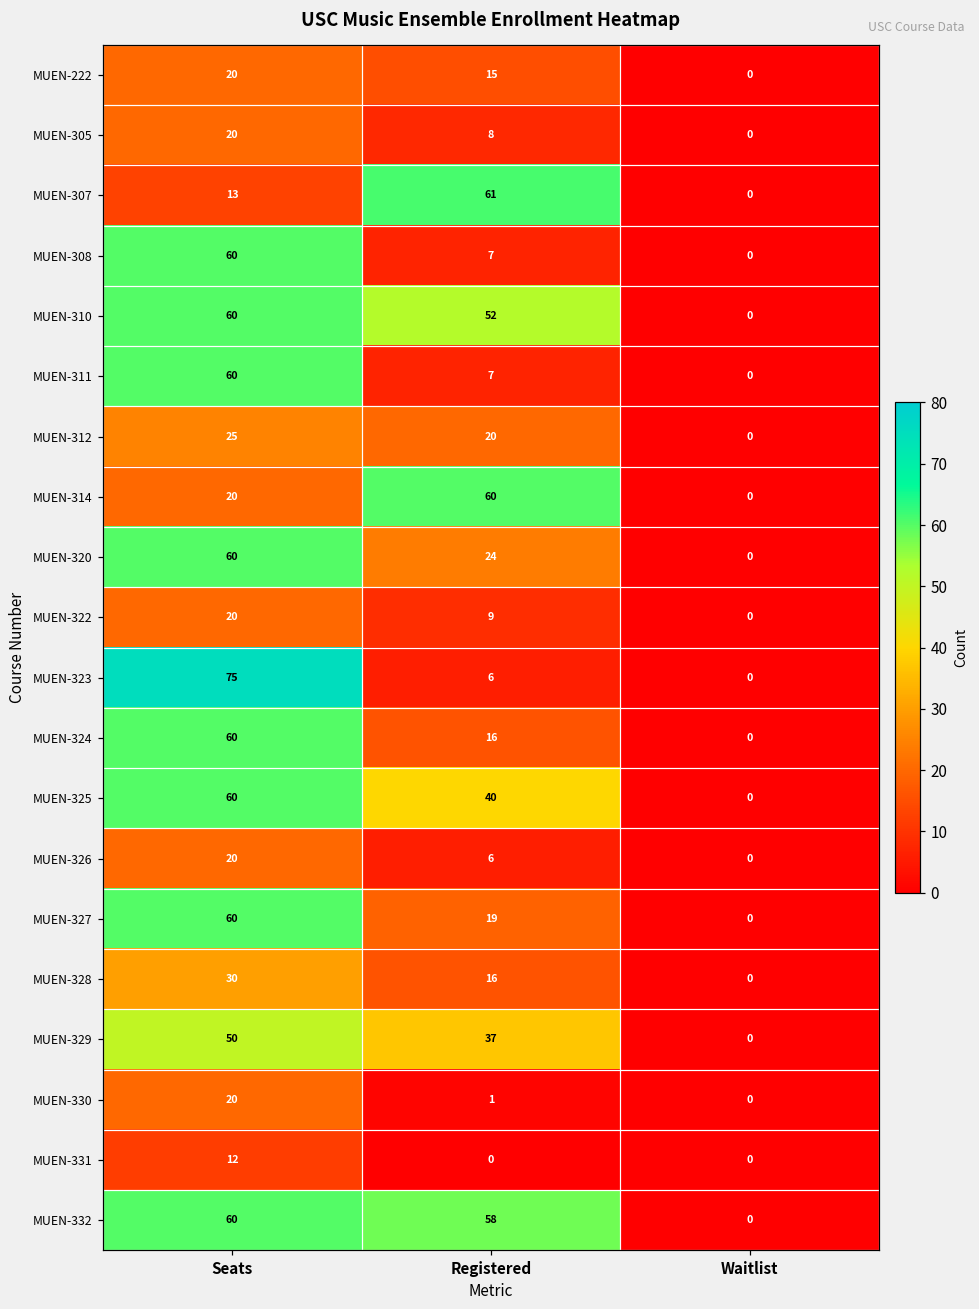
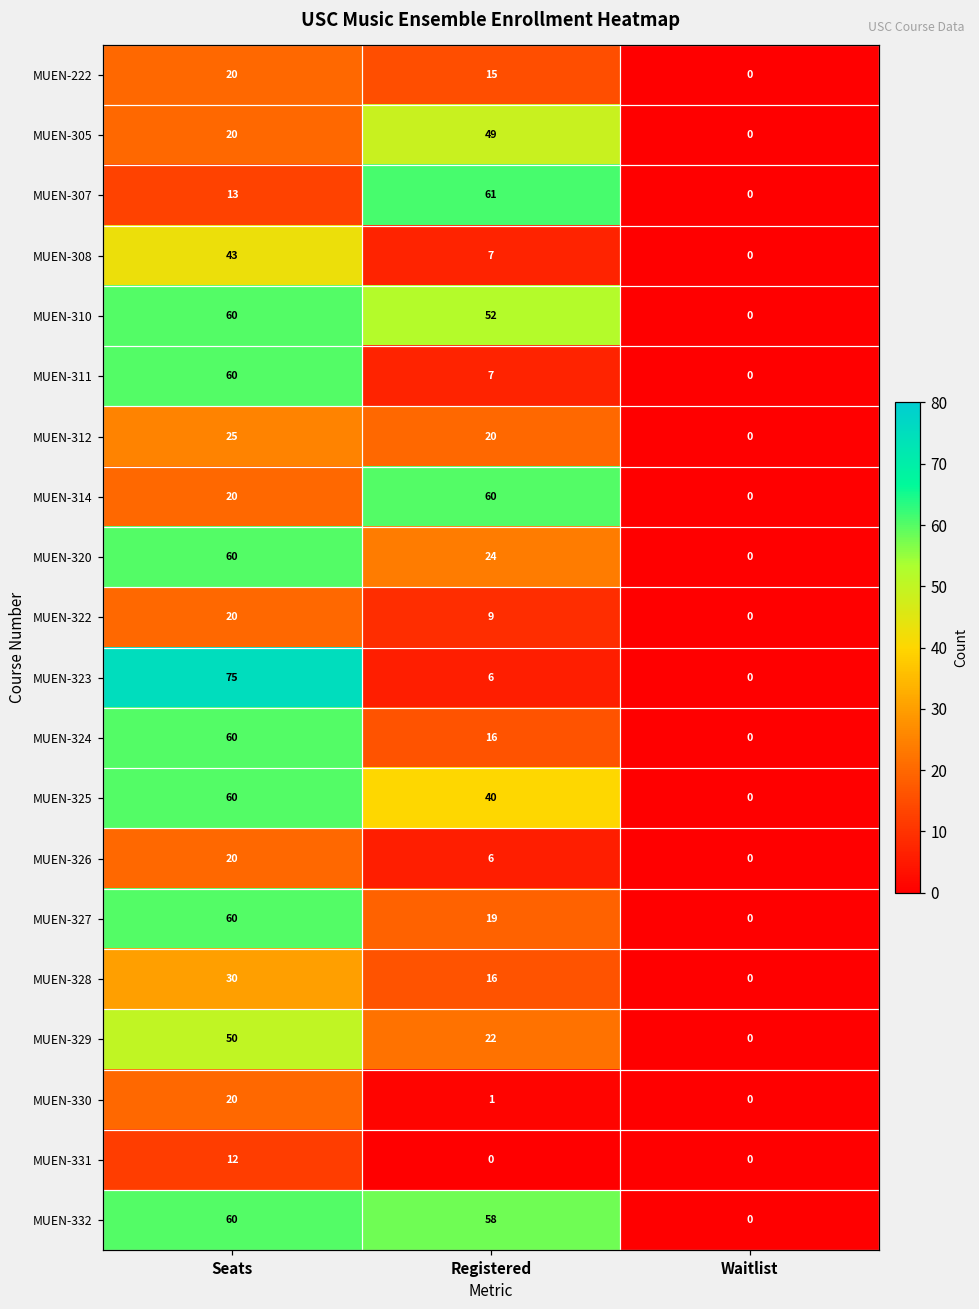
MUEN-305, Registered: 8 -> 49
MUEN-308, Seats: 60 -> 43
MUEN-329, Registered: 37 -> 22
